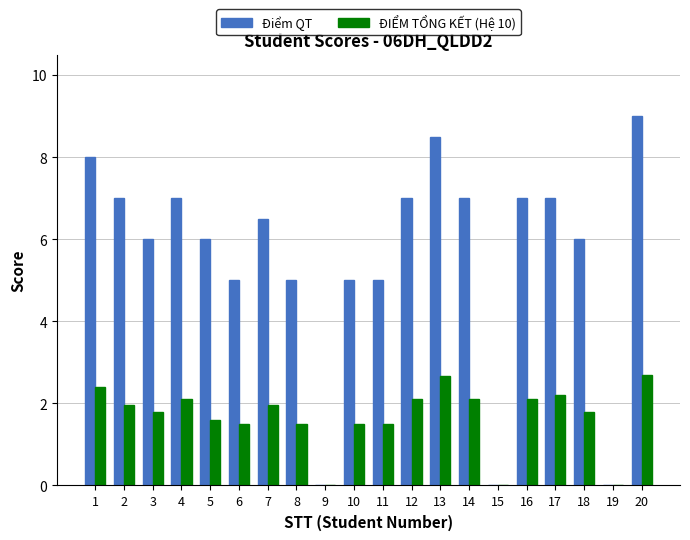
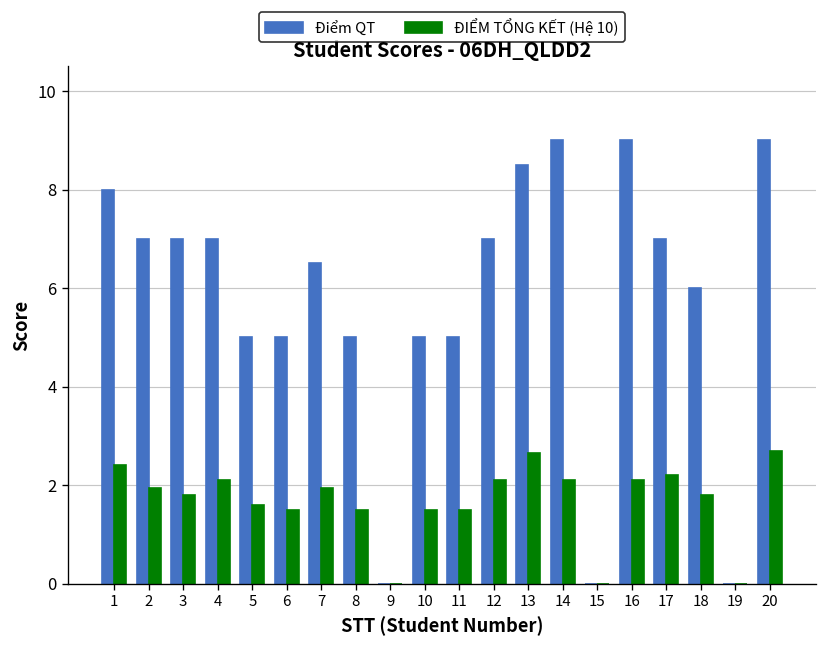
Điểm QT, 3: 6 -> 7
Điểm QT, 5: 6 -> 5
Điểm QT, 14: 7 -> 9
Điểm QT, 16: 7 -> 9
